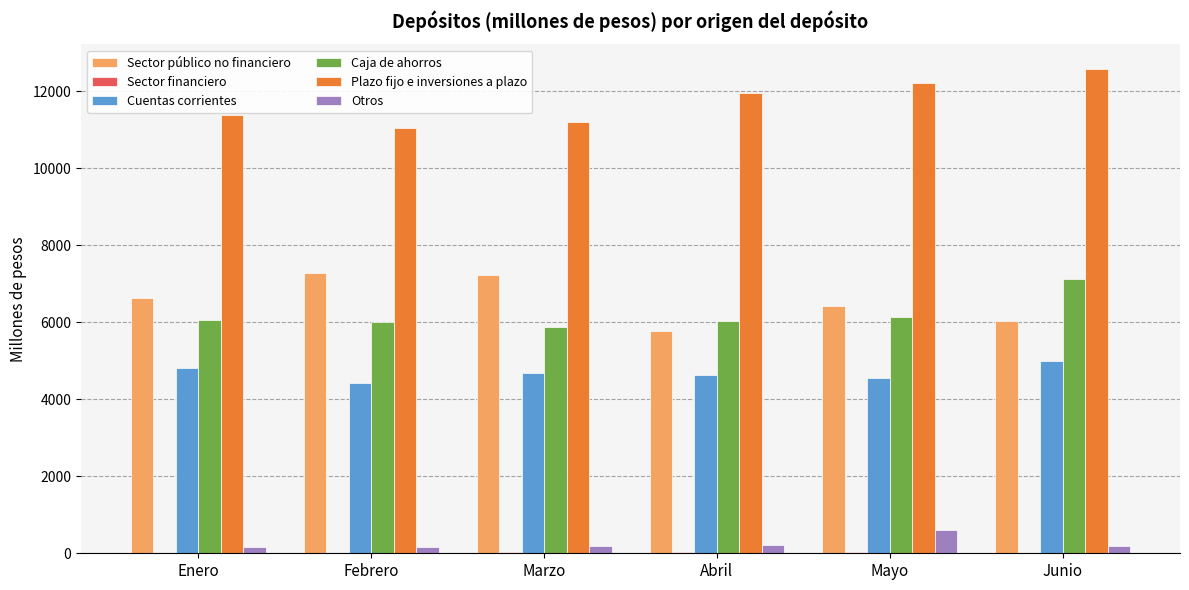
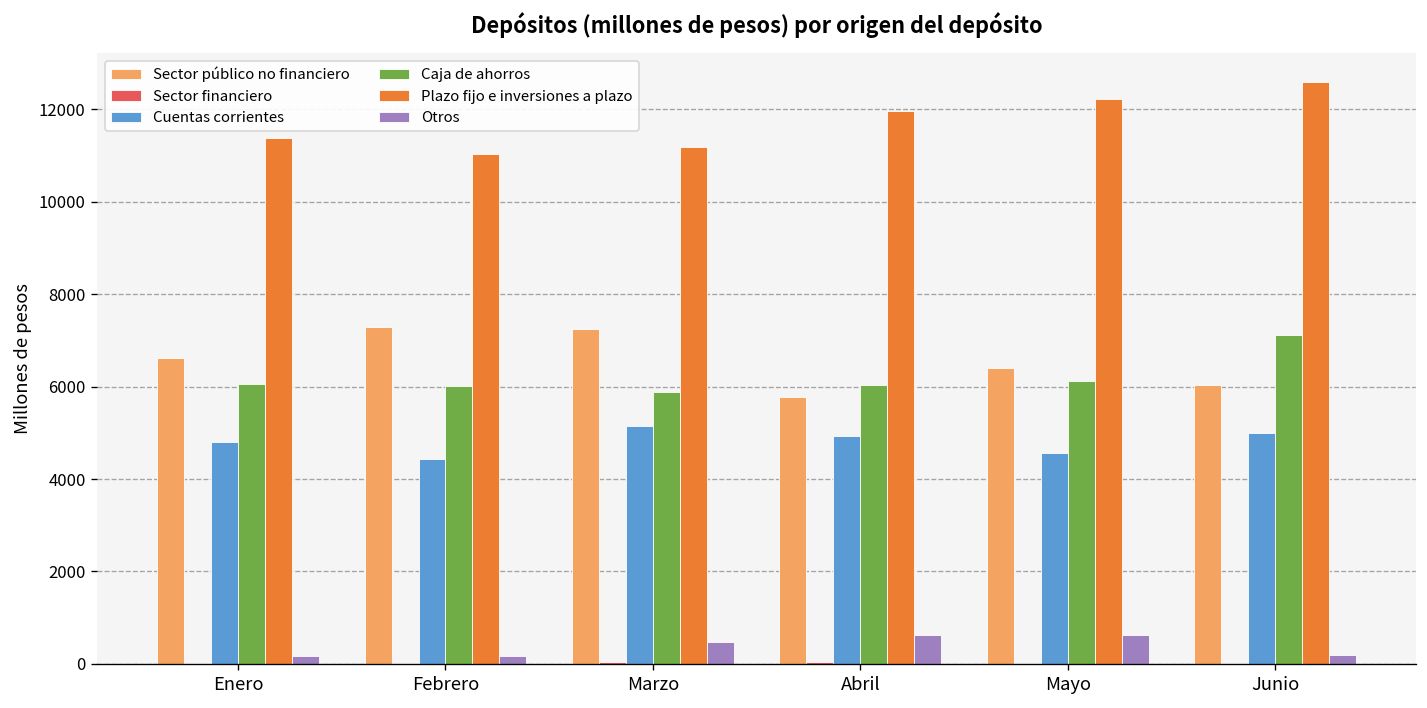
Cuentas corrientes, Marzo: 4700 -> 5100
Otros, Marzo: 200 -> 500
Cuentas corrientes, Abril: 4600 -> 4900
Otros, Abril: 200 -> 600
